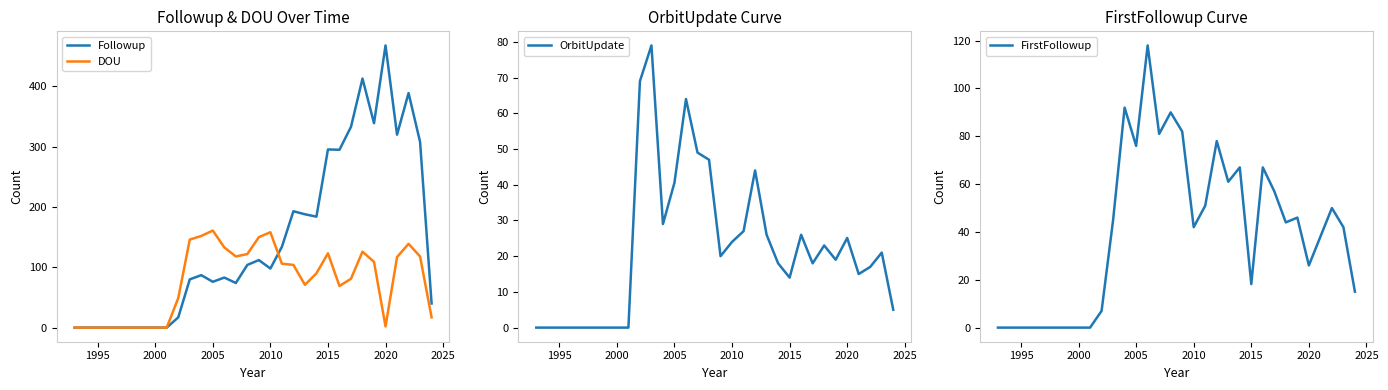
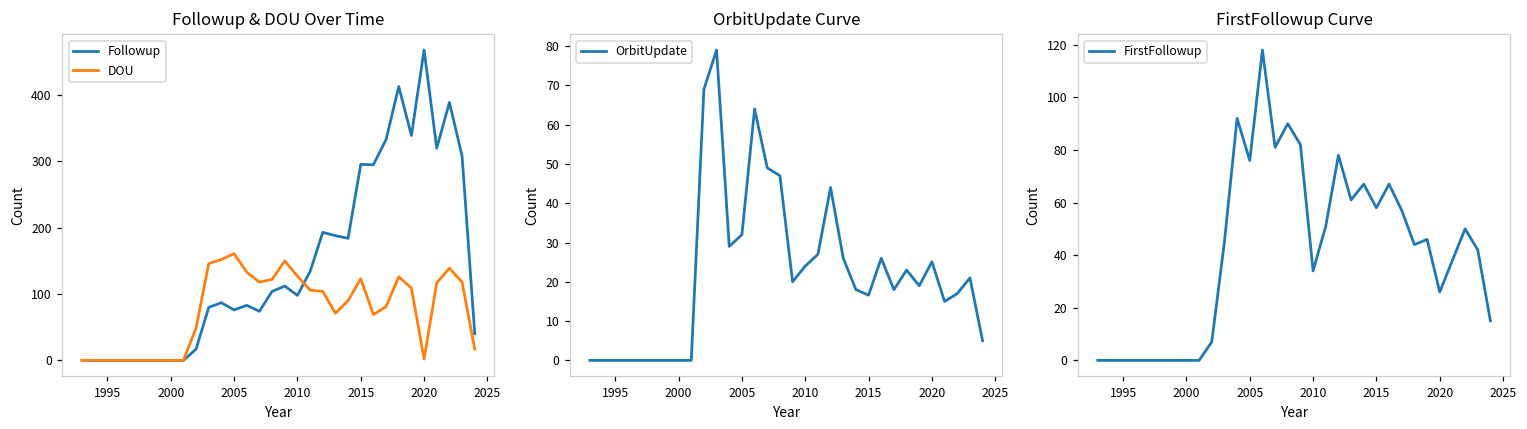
Followup & DOU Over Time, DOU, 2010: 160 -> 130
OrbitUpdate Curve, 2005: 41 -> 32
OrbitUpdate Curve, 2015: 14 -> 17
FirstFollowup Curve, 2010: 42 -> 34
FirstFollowup Curve, 2015: 18 -> 58
